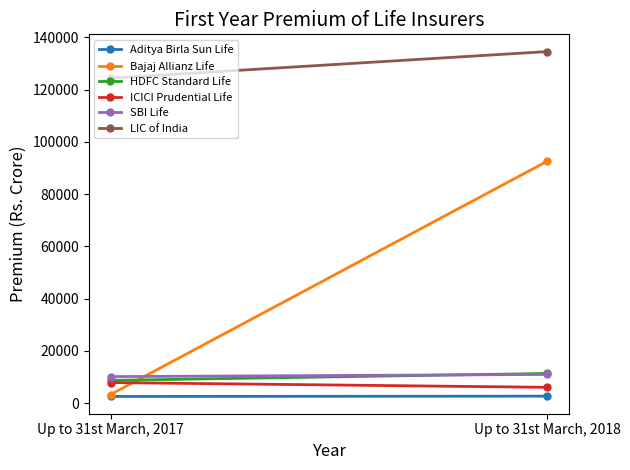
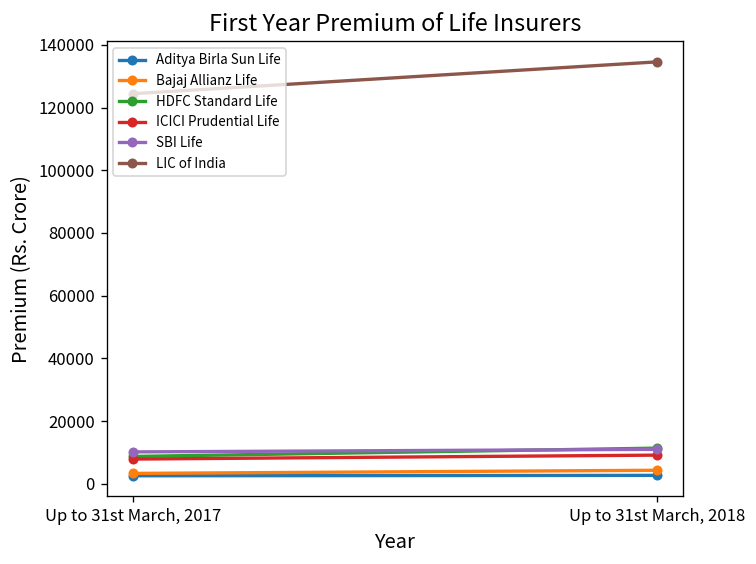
Bajaj Allianz Life, Up to 31st March, 2018: 93000 -> 4000
ICICI Prudential Life, Up to 31st March, 2018: 6000 -> 9000
